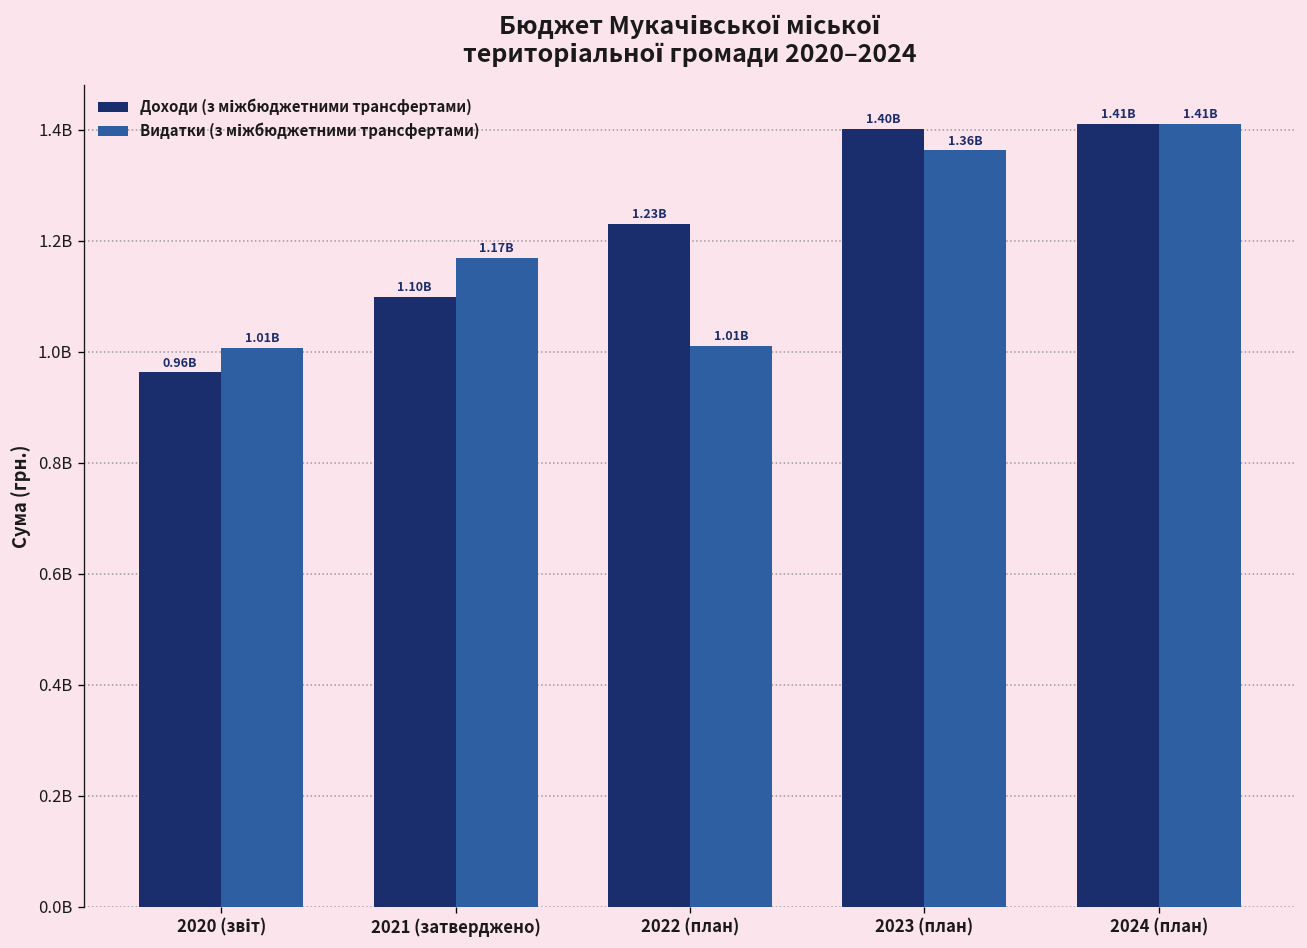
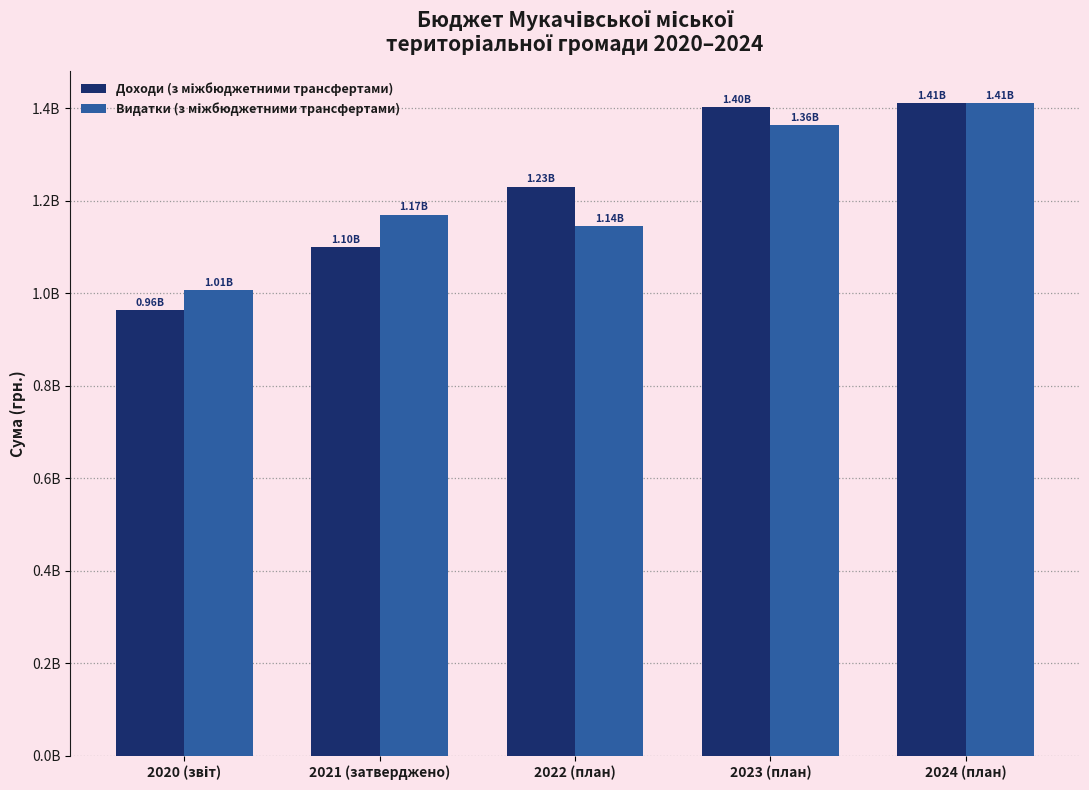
Видатки (з міжбюджетними трансфертами), 2022 (план): 1.01B -> 1.14B
